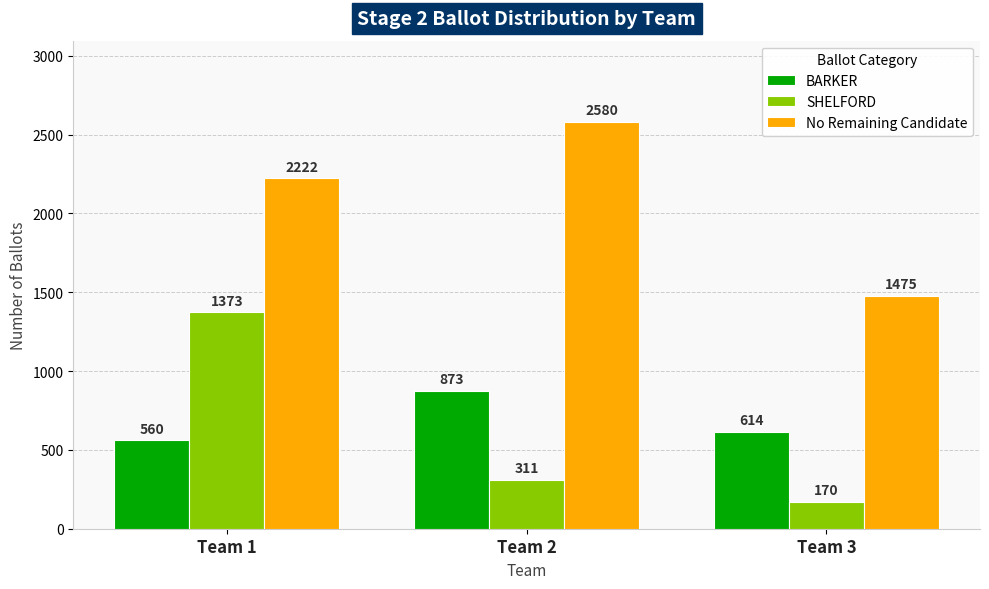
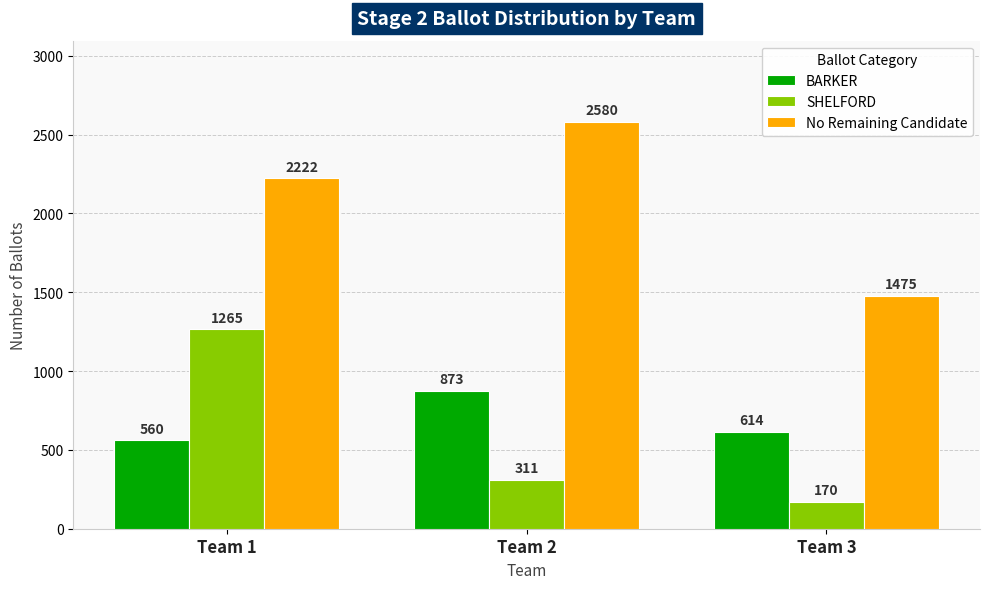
SHELFORD, Team 1: 1373 -> 1265
